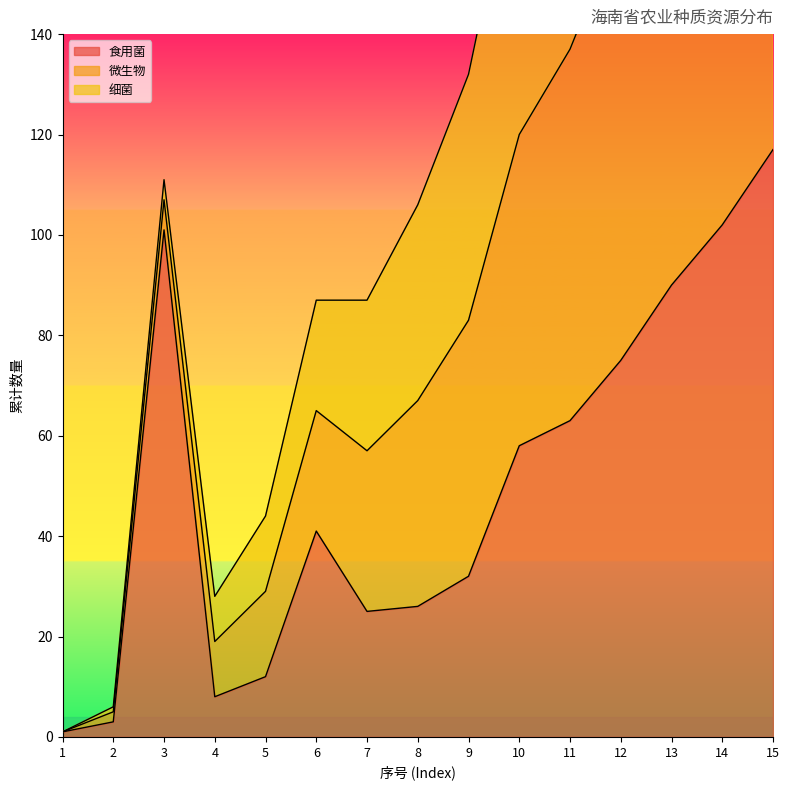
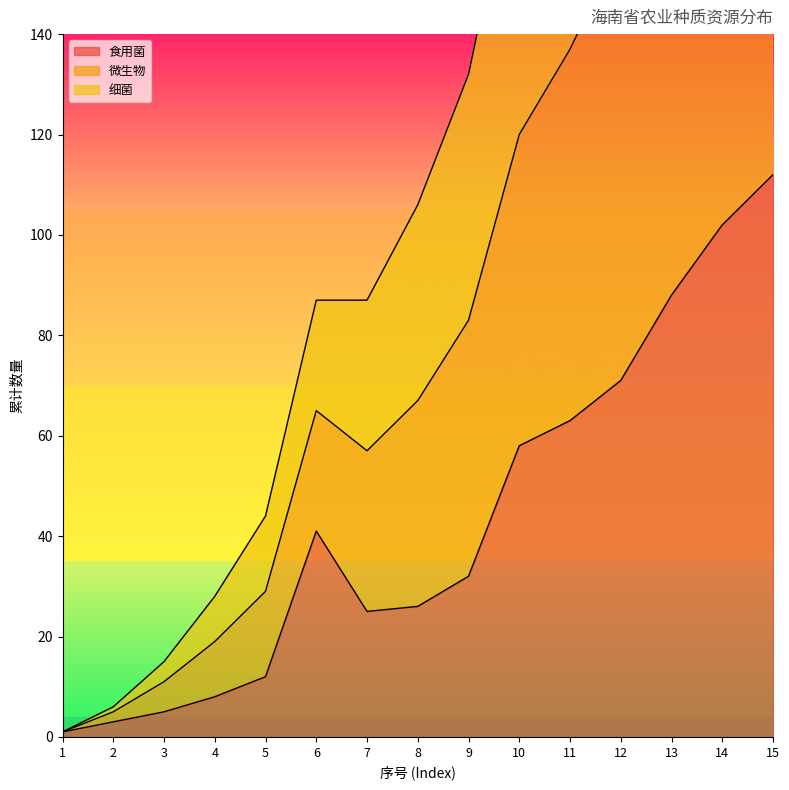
食用菌, 3: 101 -> 5
食用菌, 12: 75 -> 71
食用菌, 13: 90 -> 88
食用菌, 15: 117 -> 112
